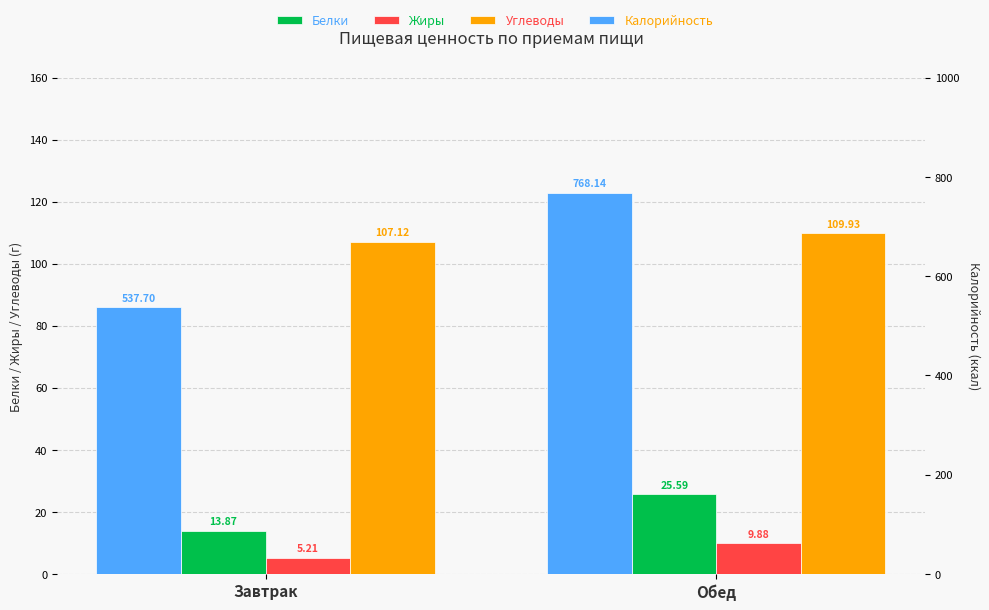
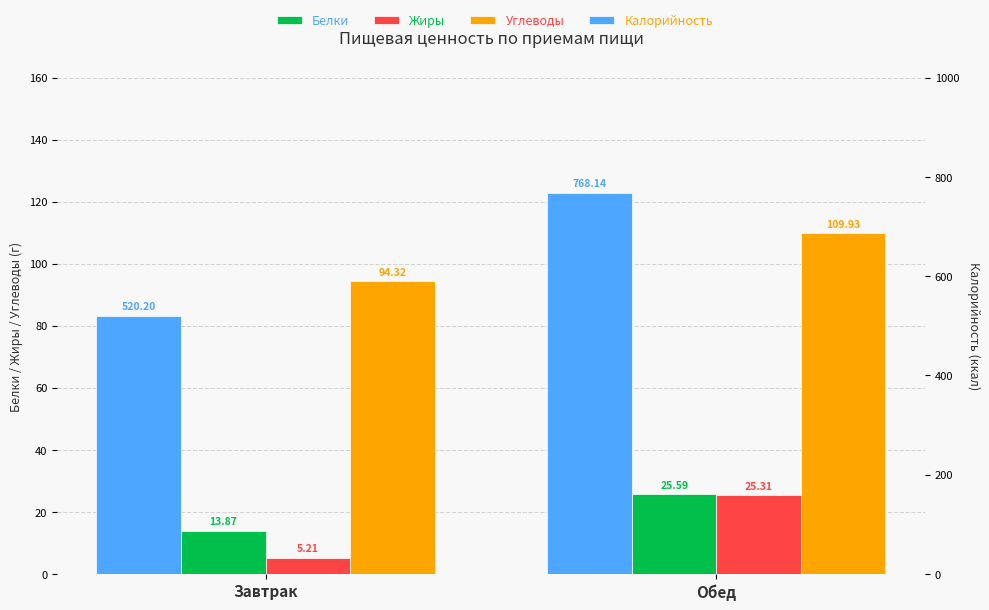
Углеводы, Завтрак: 107.12 -> 94.32
Жиры, Обед: 9.88 -> 25.31
Калорийность, Завтрак: 537.70 -> 520.20
